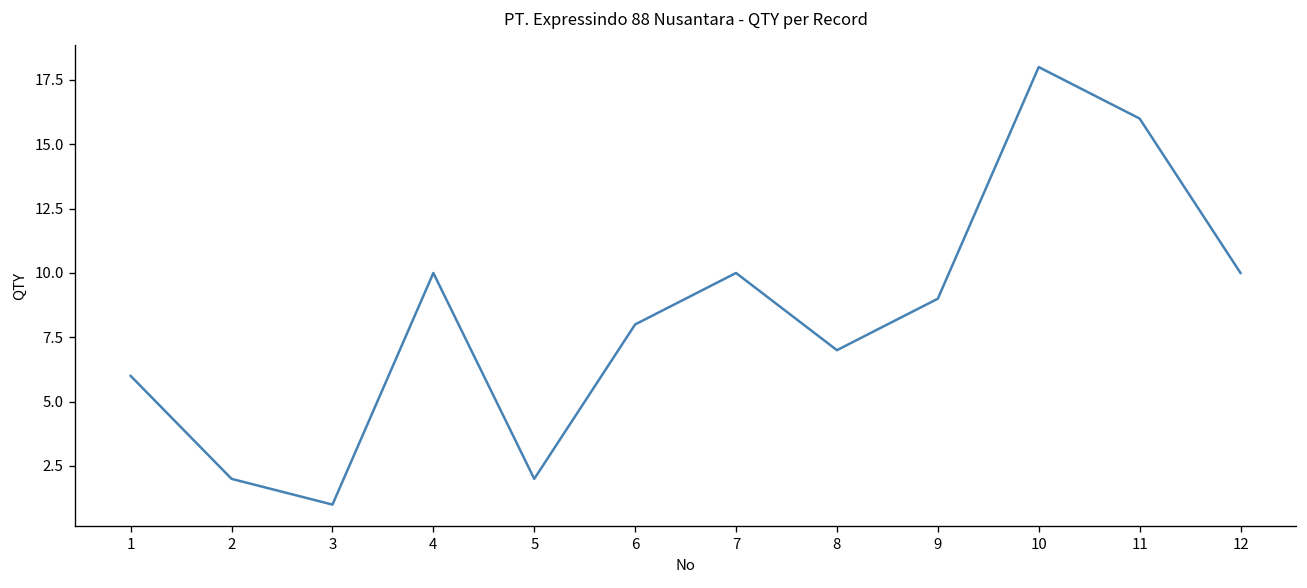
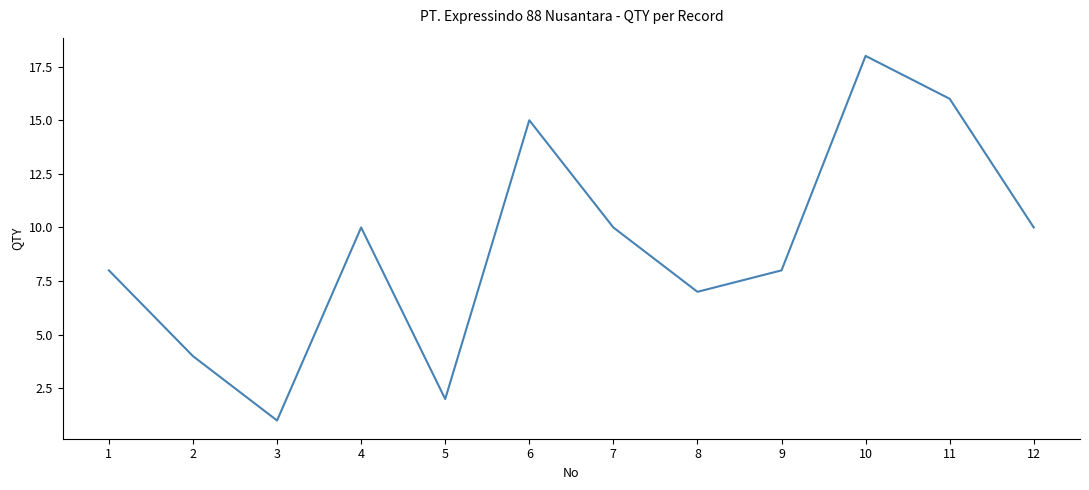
1: 6 -> 8
2: 2 -> 4
6: 8 -> 15
9: 9 -> 8
